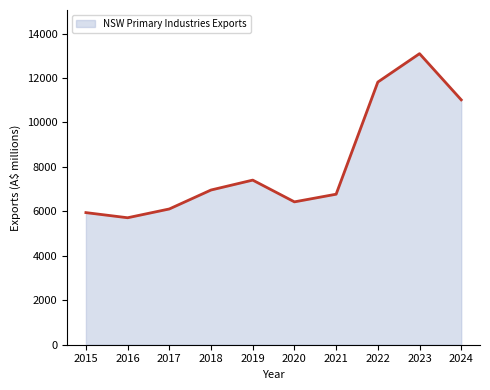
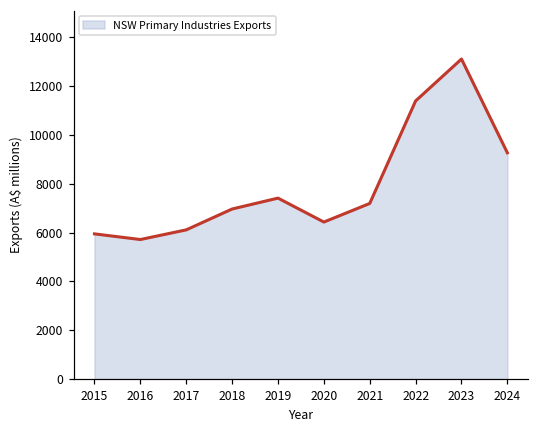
2021: 6800 -> 7200
2022: 11800 -> 11400
2024: 11000 -> 9300
